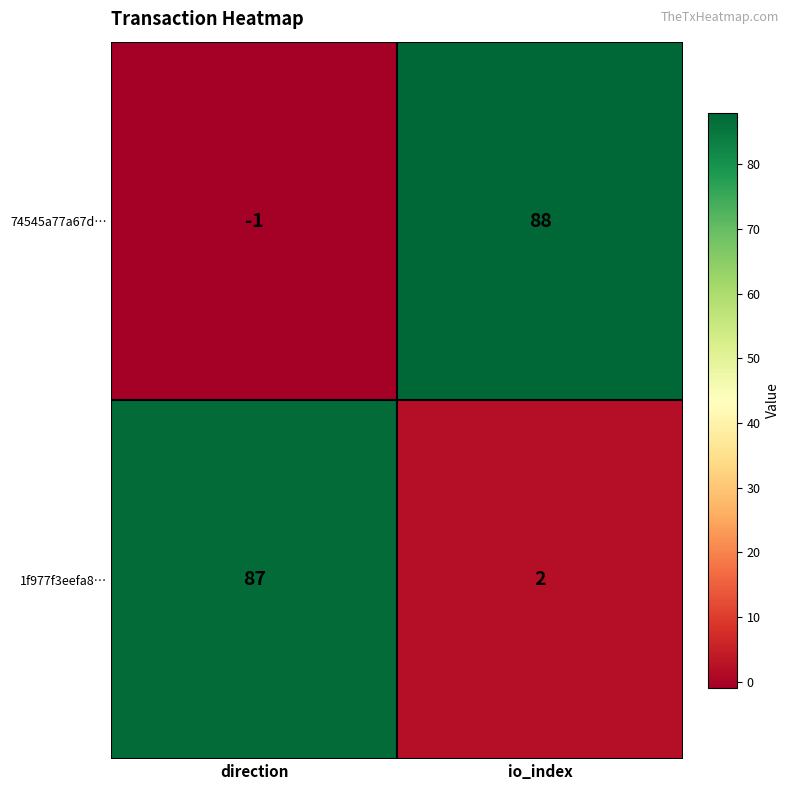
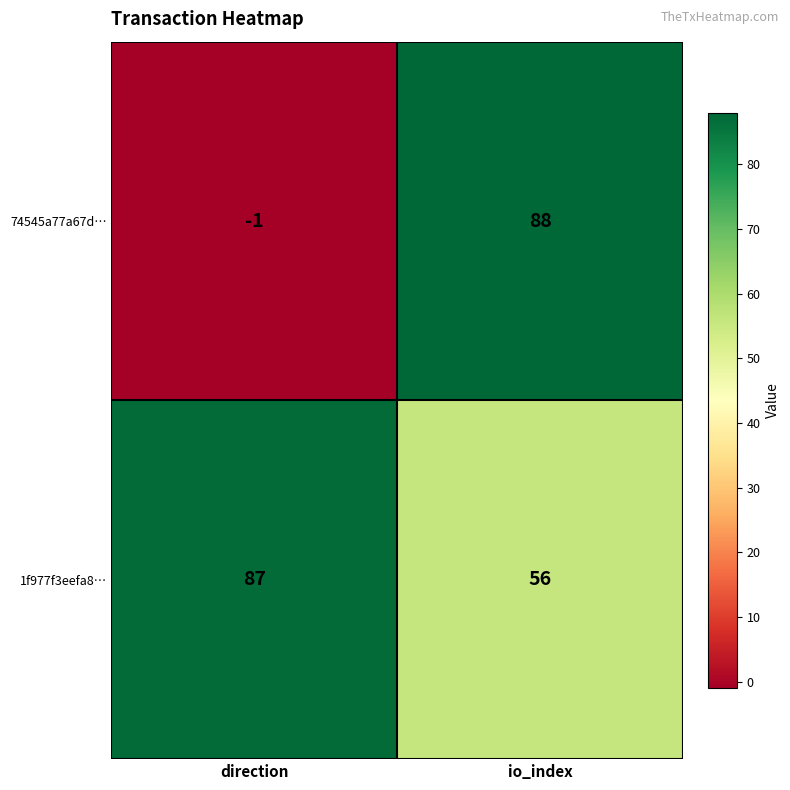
1f977f3eefa8…, io_index: 2 -> 56
